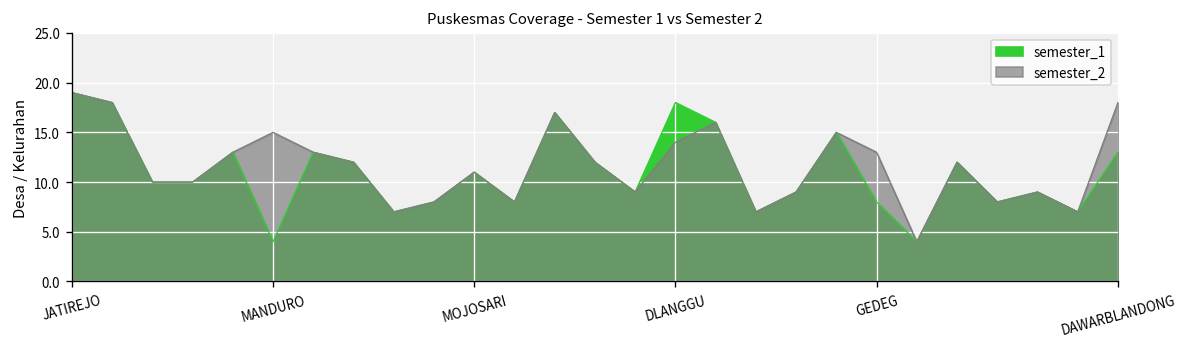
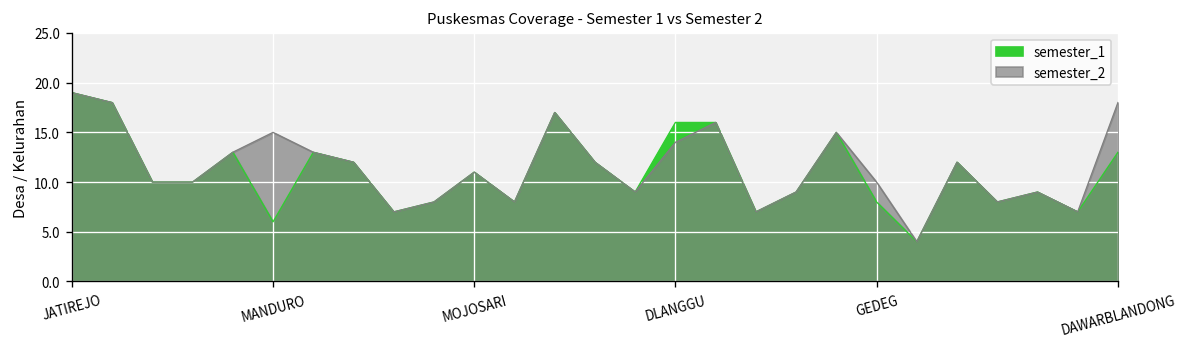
semester_1, MANDURO: 4 -> 6
semester_1, DLANGGU: 18 -> 16
semester_2, GEDEG: 13 -> 10
